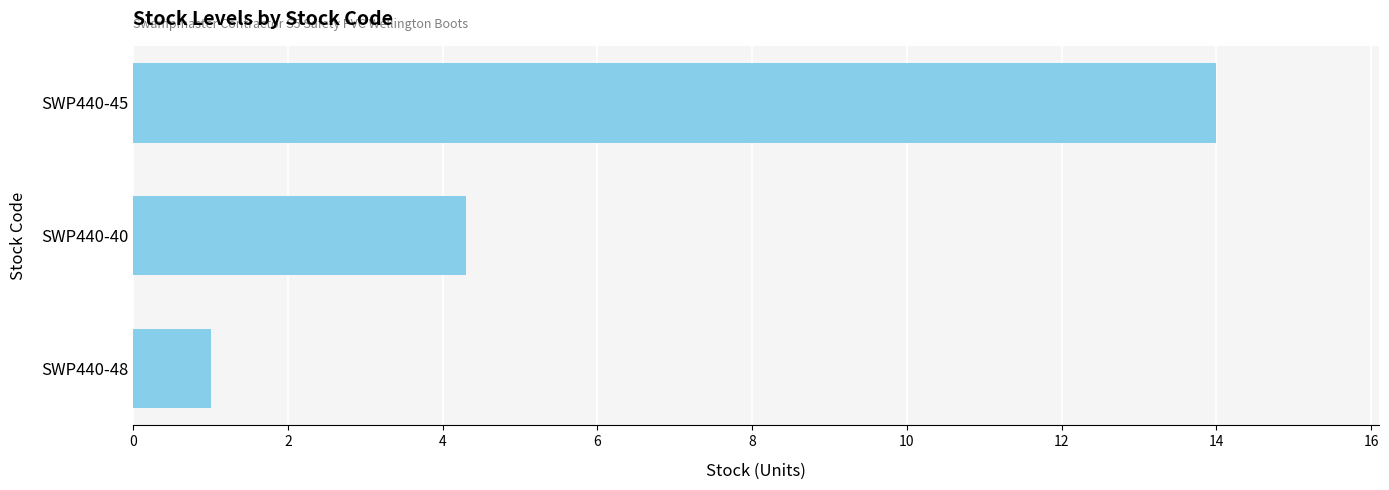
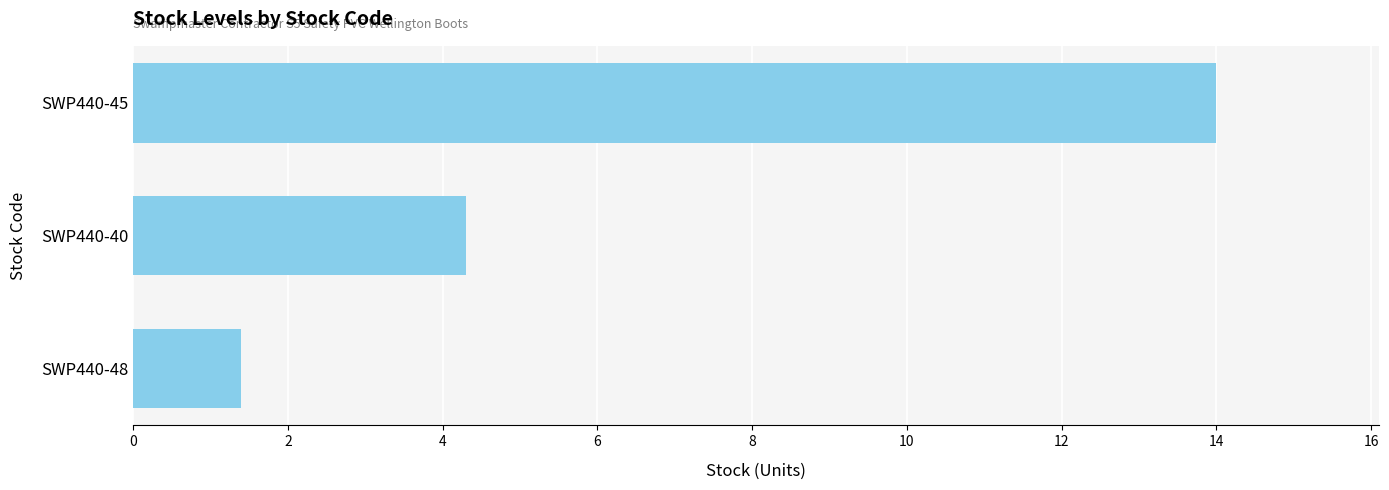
SWP440-48: 1.0 -> 1.4
